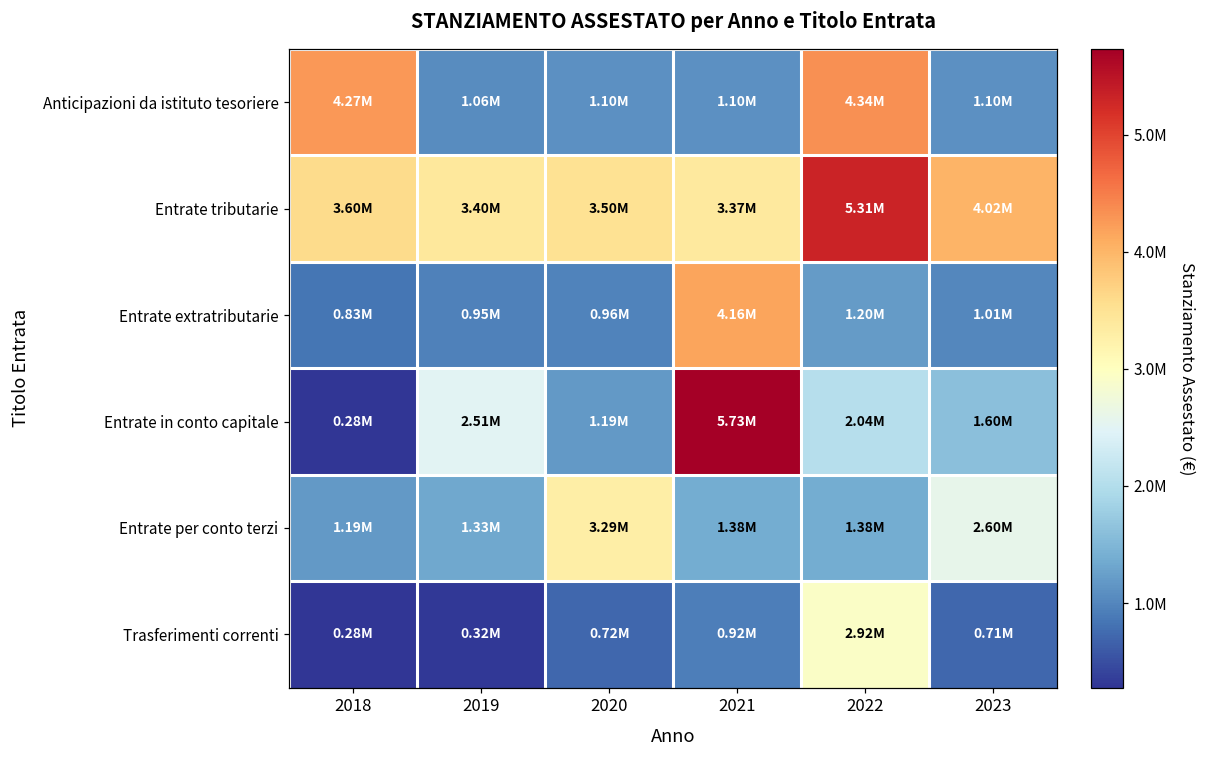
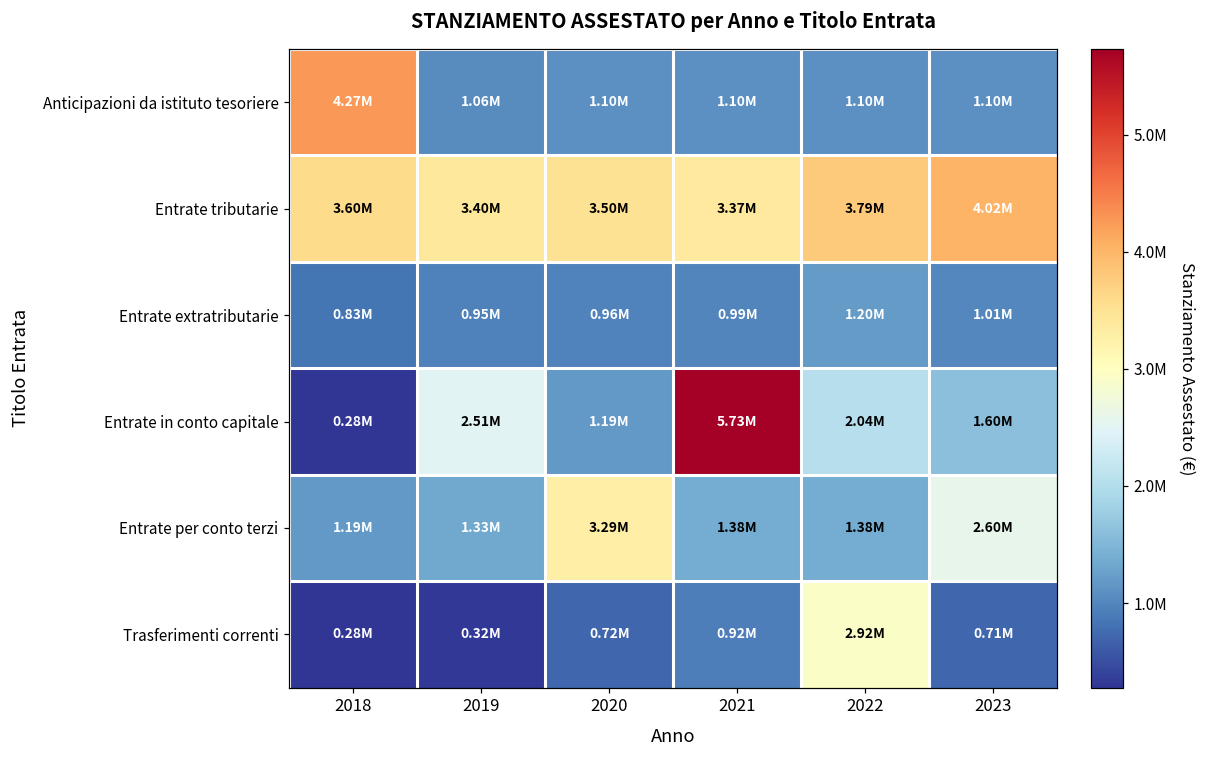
Anticipazioni da istituto tesoriere, 2022: 4.34M -> 1.10M
Entrate tributarie, 2022: 5.31M -> 3.79M
Entrate extratributarie, 2021: 4.16M -> 0.99M
